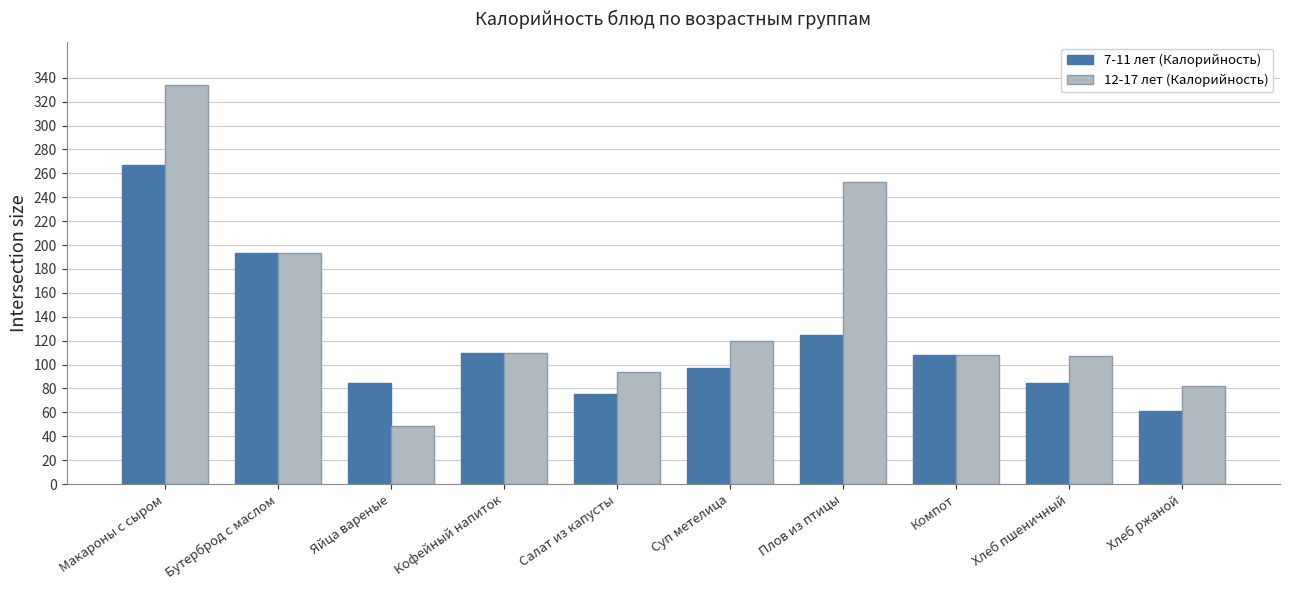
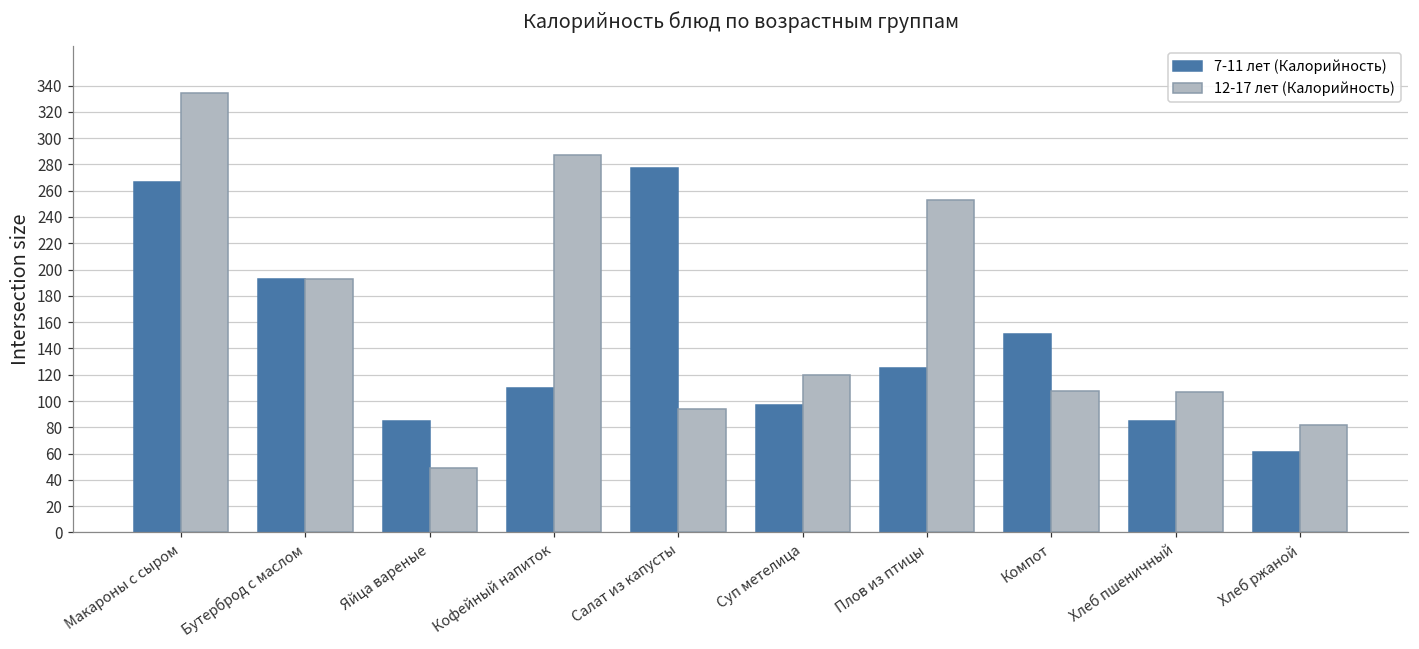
12-17 лет (Калорийность), Кофейный напиток: 110 -> 287
7-11 лет (Калорийность), Салат из капусты: 75 -> 277
7-11 лет (Калорийность), Компот: 108 -> 151
